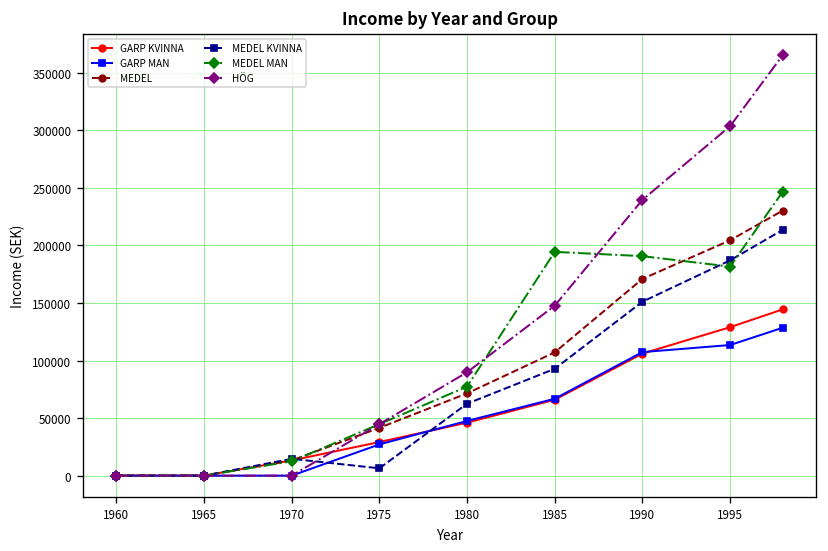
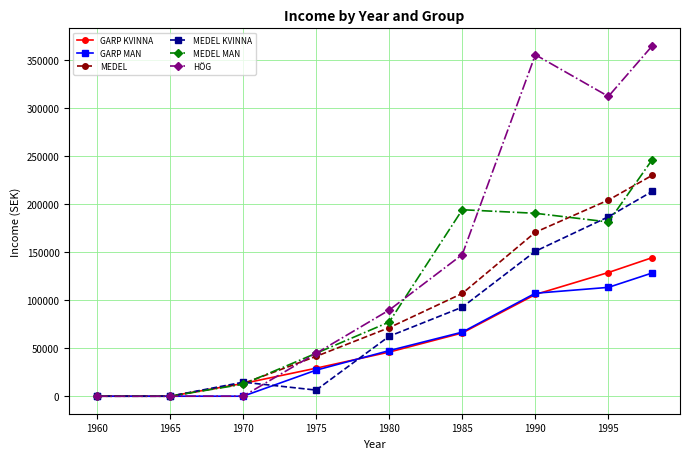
HÖG, 1990: 240000 -> 360000
HÖG, 1995: 300000 -> 310000
